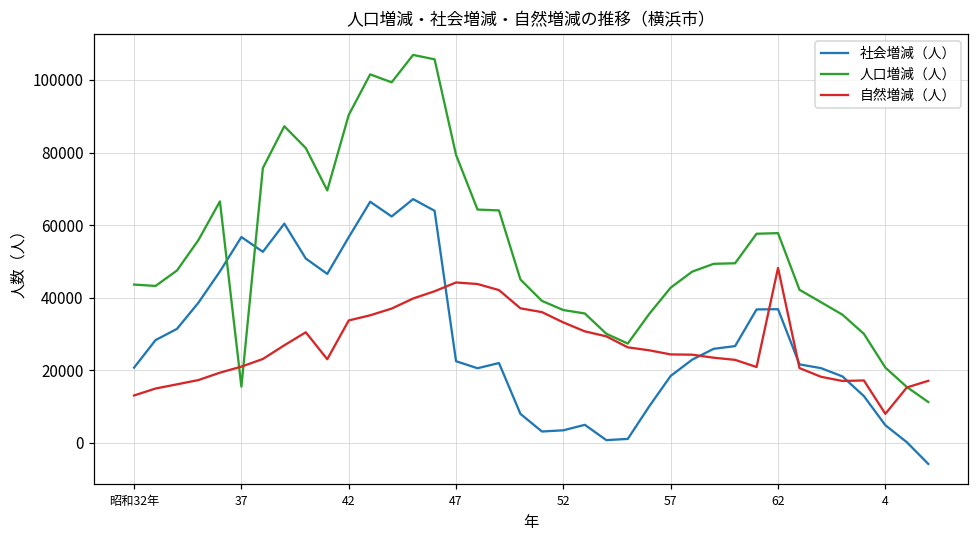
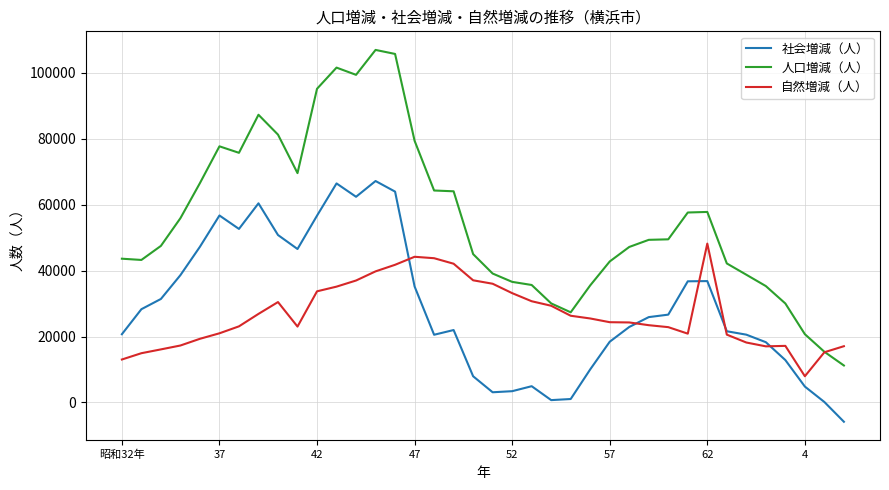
人口増減（人）, 37: 15000 -> 78000
人口増減（人）, 42: 90000 -> 95000
社会増減（人）, 47: 22000 -> 35000
